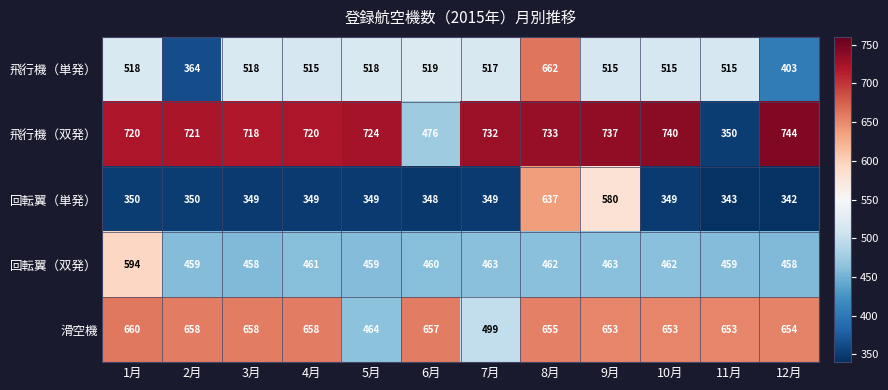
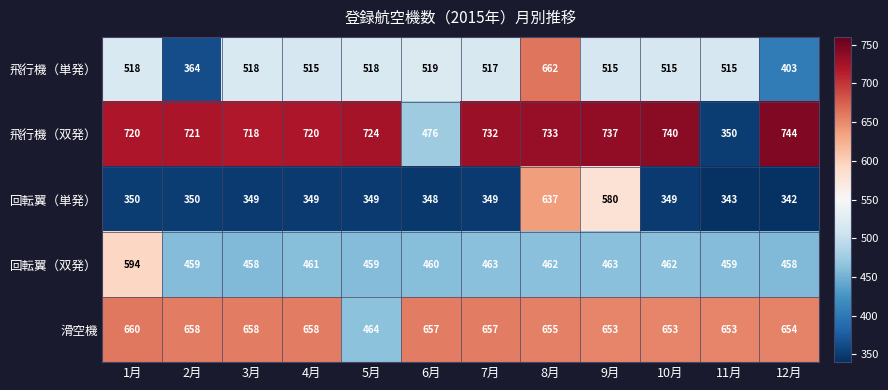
滑空機, 7月: 499 -> 657
